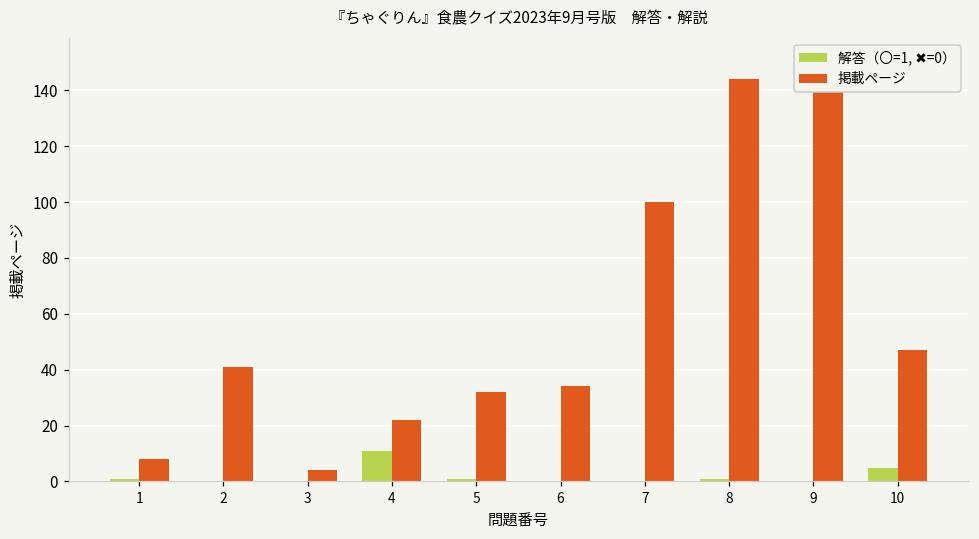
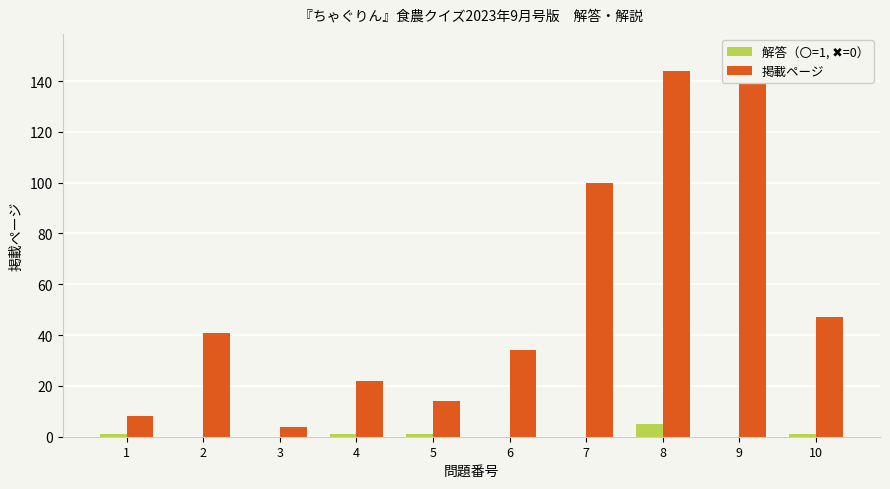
解答（〇=1, ✖=0）, 4: 11 -> 1
掲載ページ, 5: 32 -> 14
解答（〇=1, ✖=0）, 8: 1 -> 5
解答（〇=1, ✖=0）, 10: 5 -> 1
